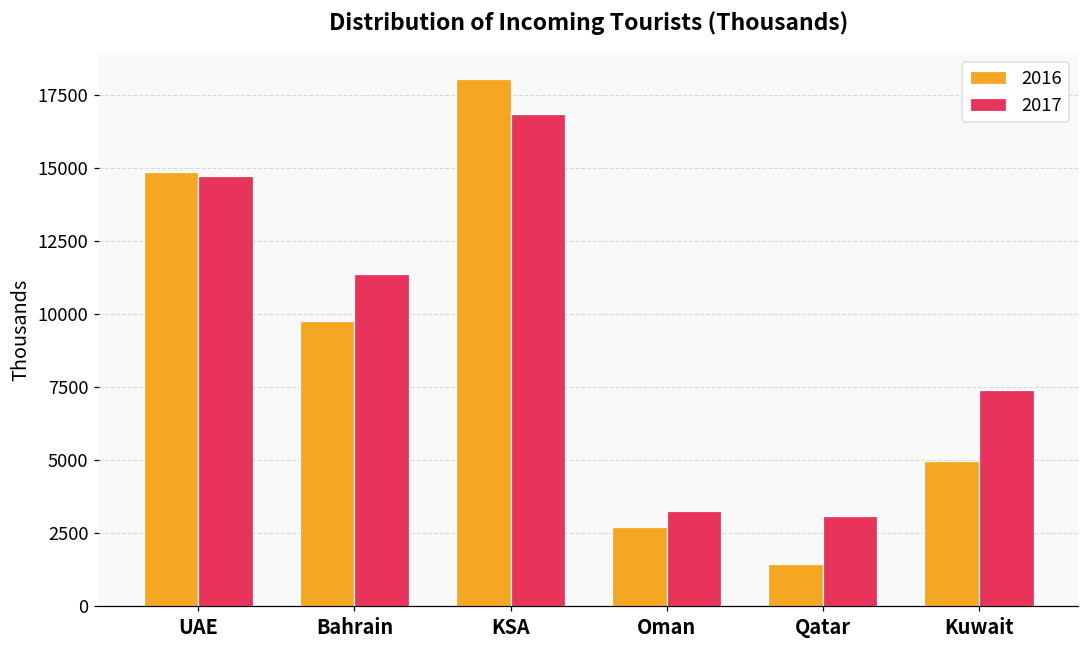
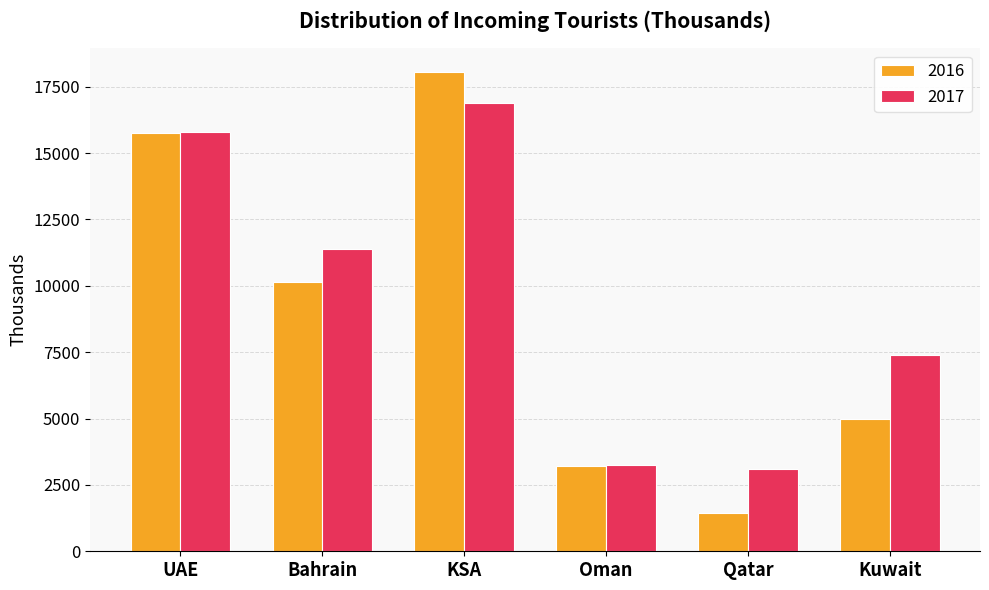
2016, UAE: 14900 -> 15800
2017, UAE: 14700 -> 15800
2016, Bahrain: 9800 -> 10200
2016, Oman: 2700 -> 3200
